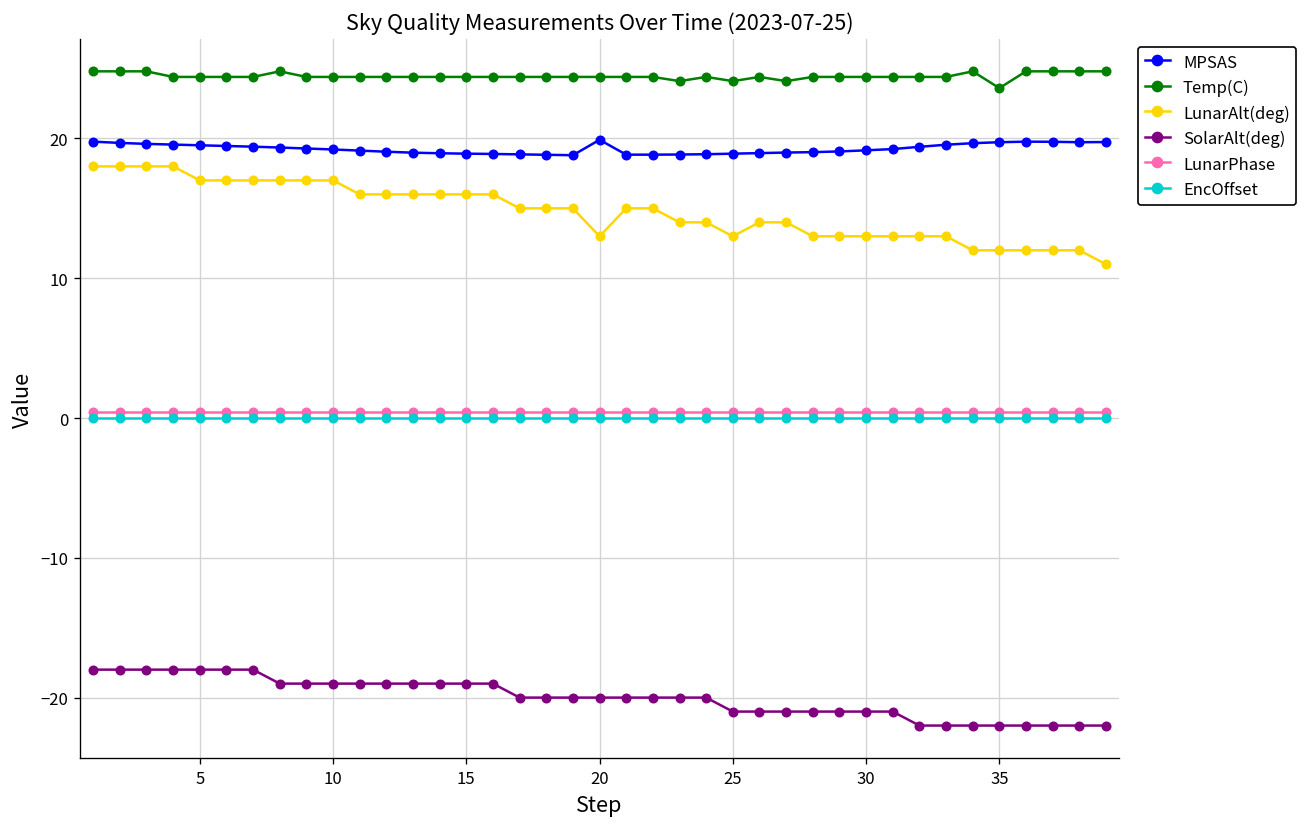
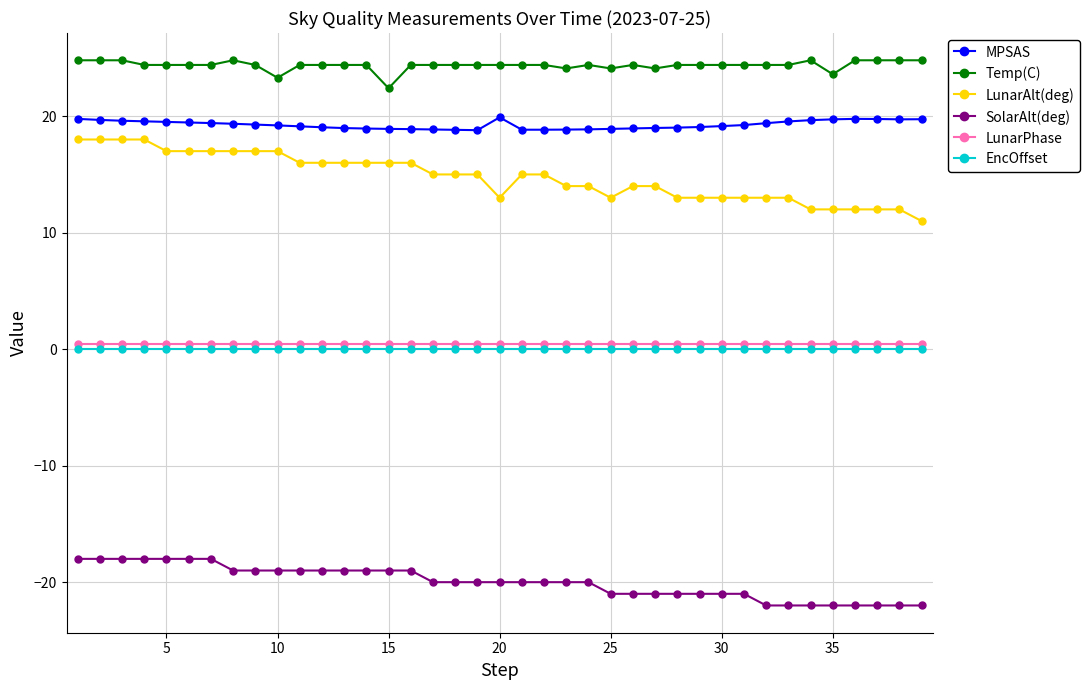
Temp(C), 10: 24.4 -> 23.3
Temp(C), 15: 24.4 -> 22.4
